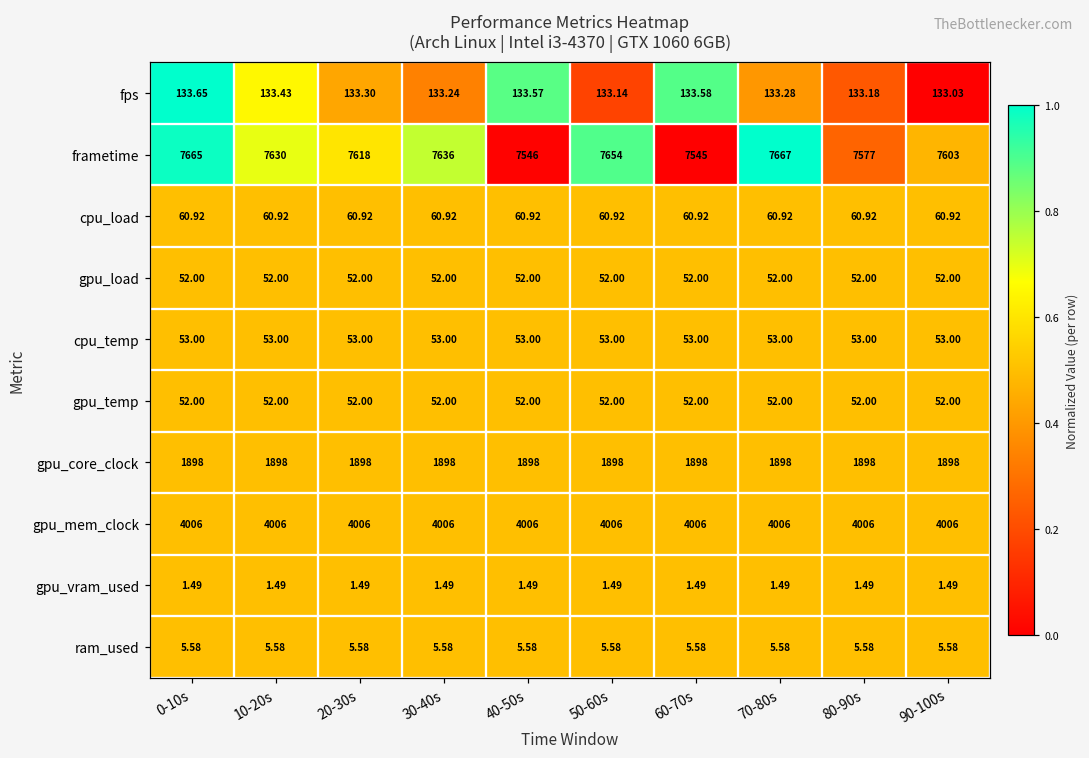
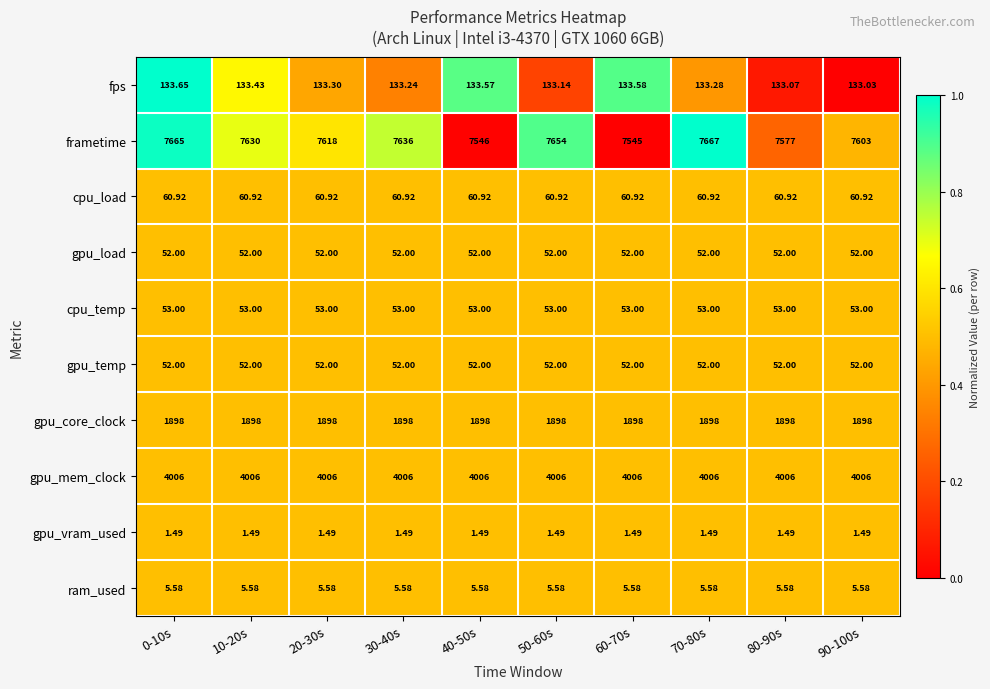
fps, 80-90s: 133.18 -> 133.07
